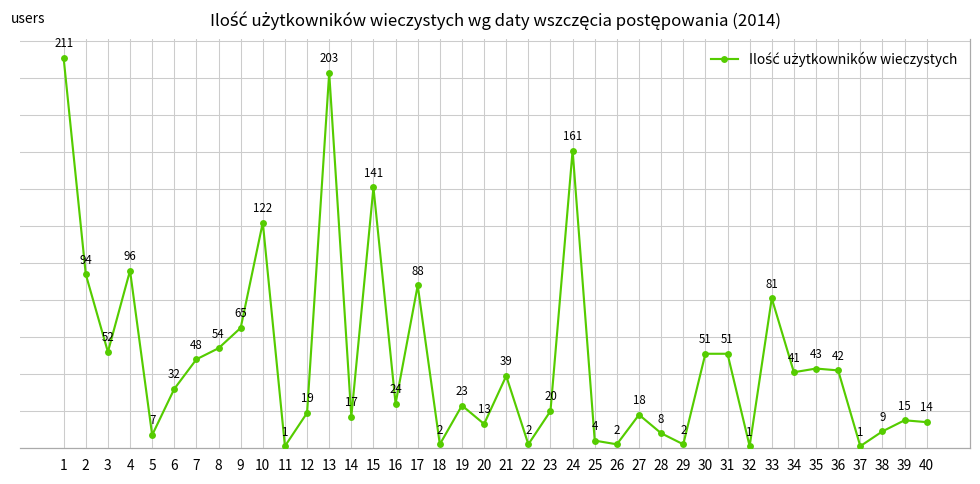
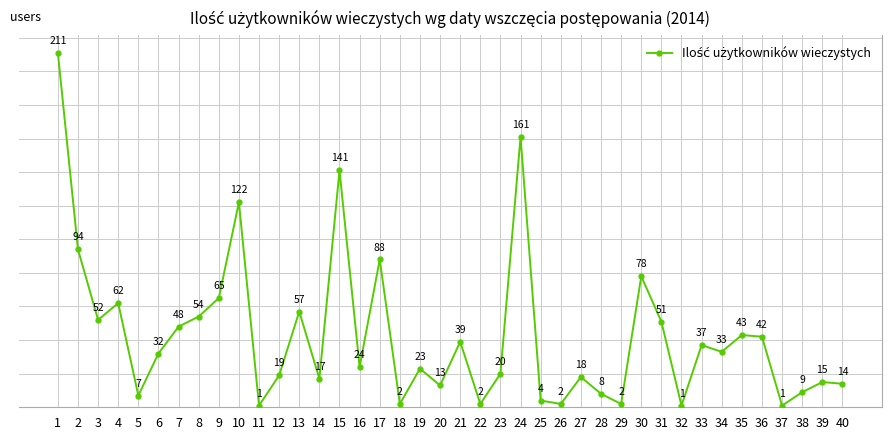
4: 96 -> 62
13: 203 -> 57
30: 51 -> 78
33: 81 -> 37
34: 41 -> 33
